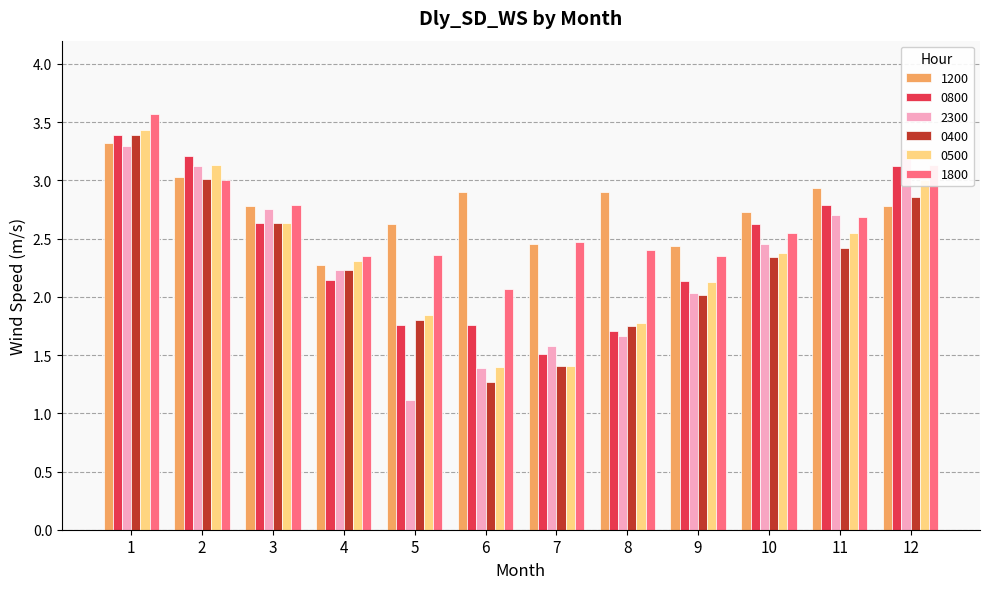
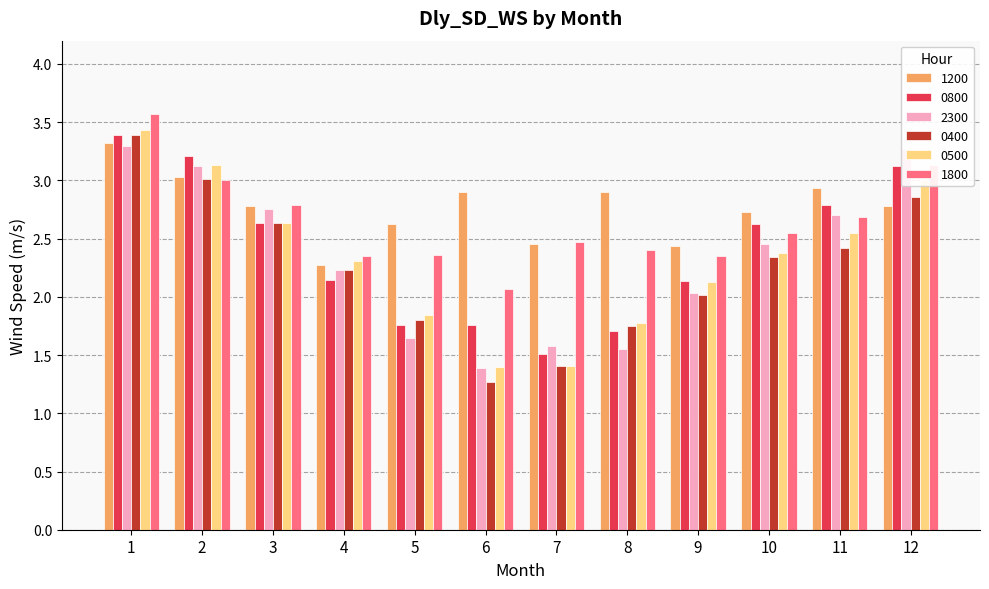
2300, 5: 1.12 -> 1.65
2300, 8: 1.67 -> 1.55
